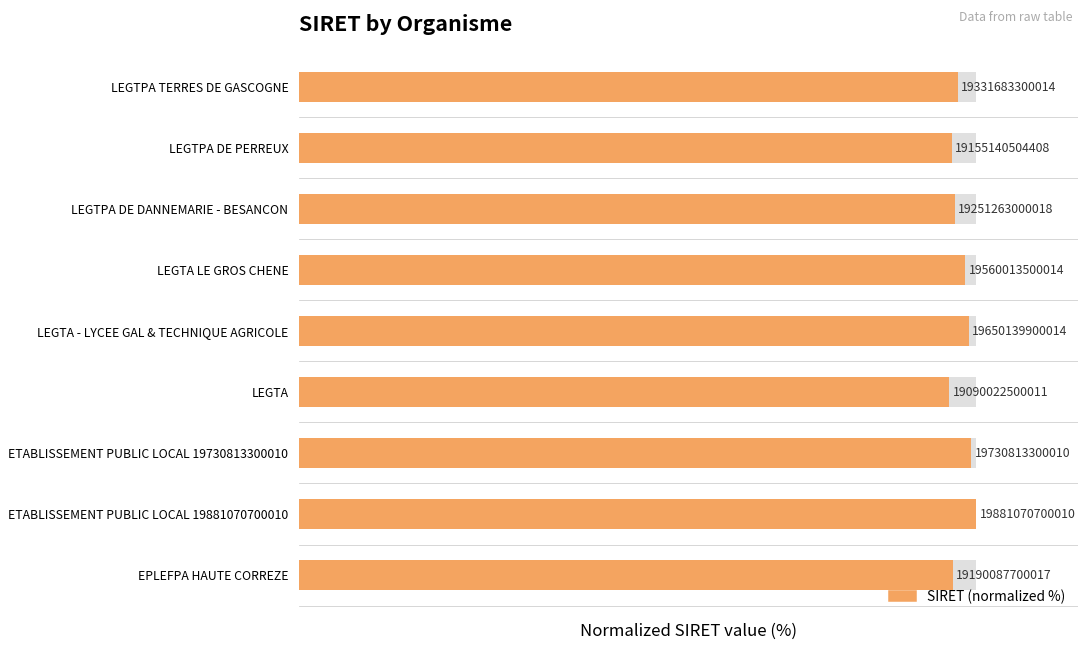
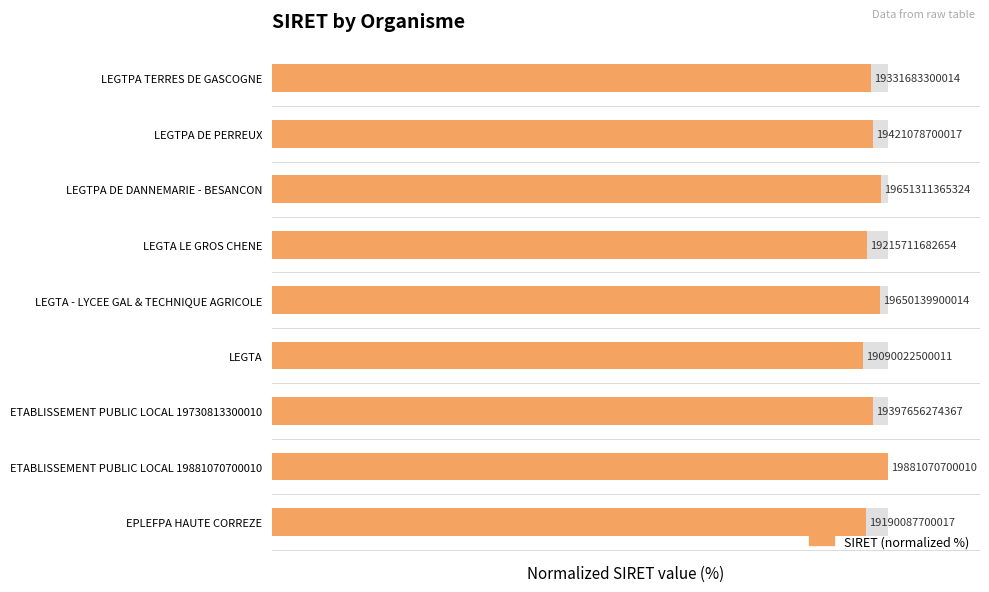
SIRET (normalized %), LEGTPA DE PERREUX: 19155140504408 -> 19421078700017
SIRET (normalized %), LEGTPA DE DANNEMARIE - BESANCON: 19251263000018 -> 19651311365324
SIRET (normalized %), LEGTA LE GROS CHENE: 19560013500014 -> 19215711682654
SIRET (normalized %), ETABLISSEMENT PUBLIC LOCAL 19730813300010: 19730813300010 -> 19397656274367
